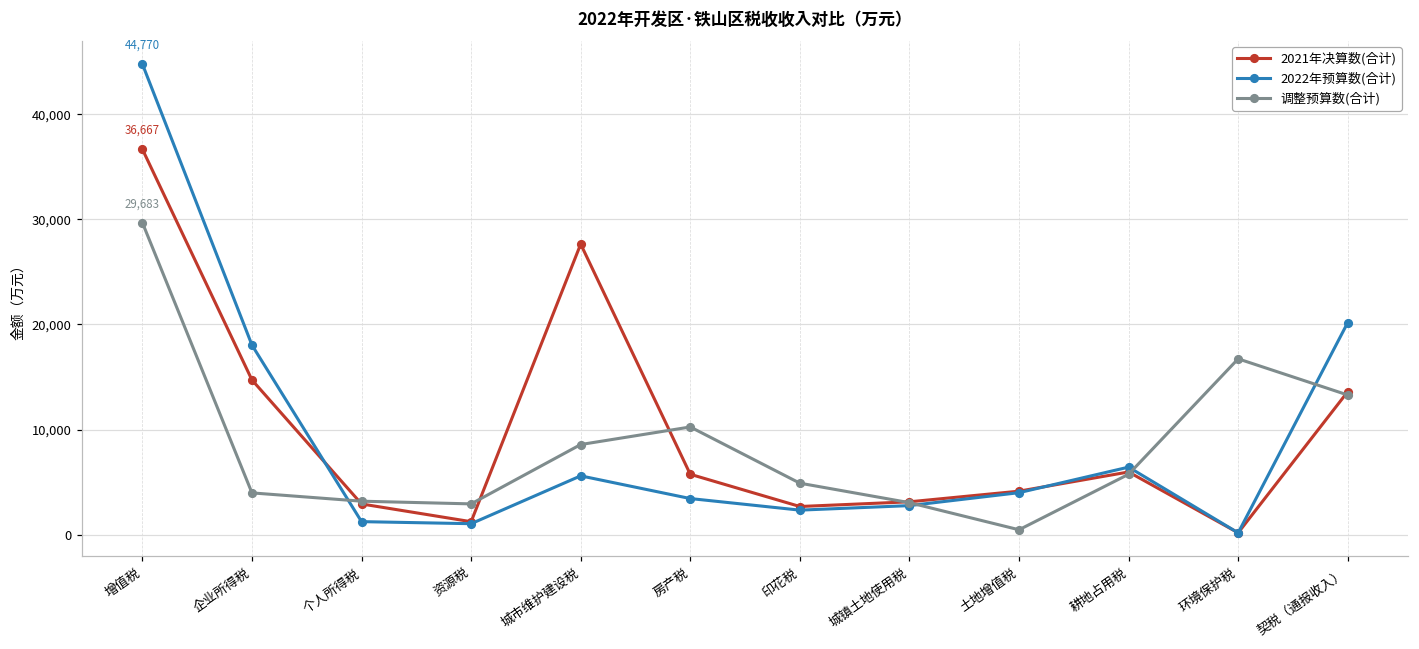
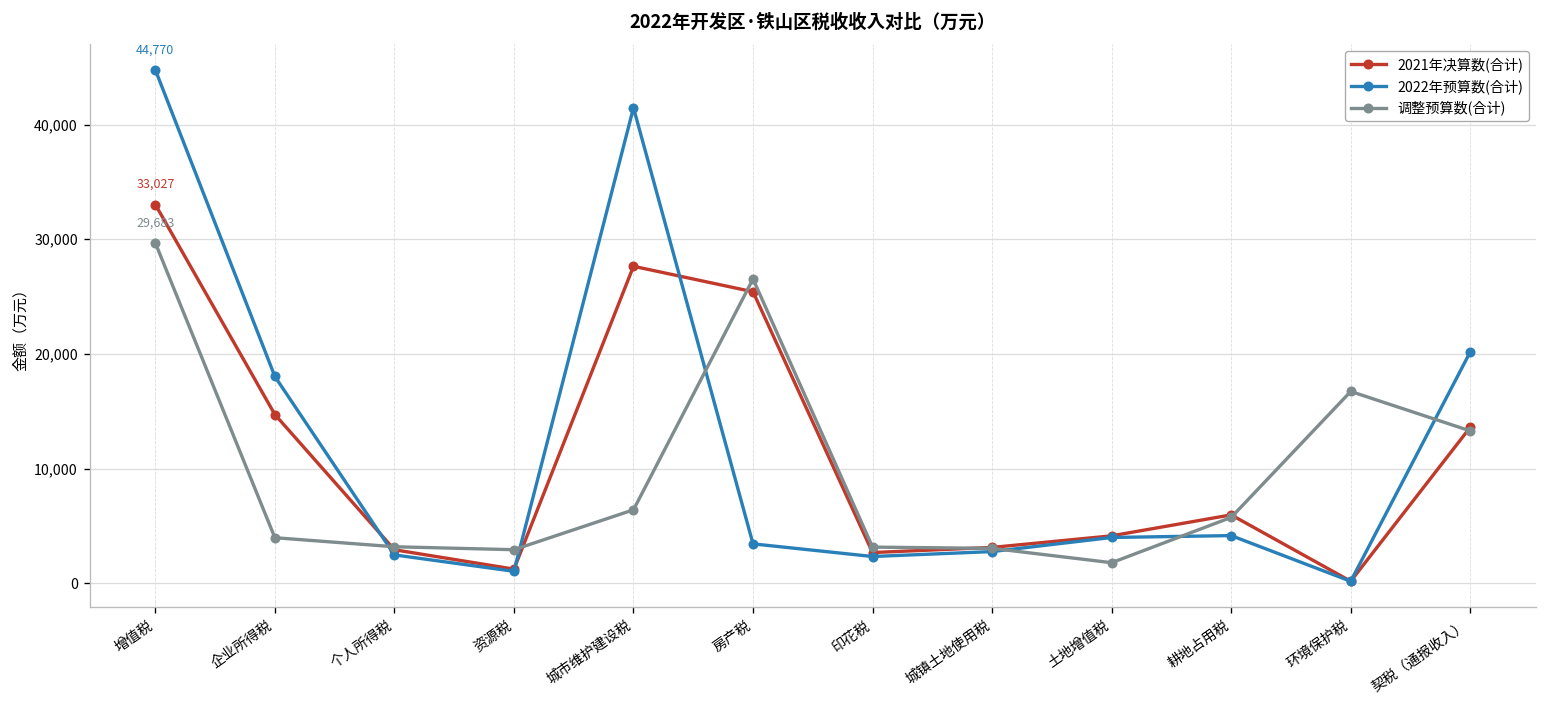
2021年决算数(合计), 增值税: 36,667 -> 33,027
2022年预算数(合计), 个人所得税: 1,000 -> 2,000
2022年预算数(合计), 城市维护建设税: 6,000 -> 41,000
调整预算数(合计), 城市维护建设税: 9,000 -> 6,000
2021年决算数(合计), 房产税: 6,000 -> 25,000
调整预算数(合计), 房产税: 10,000 -> 27,000
调整预算数(合计), 印花税: 5,000 -> 3,000
调整预算数(合计), 土地增值税: 0 -> 2,000
2022年预算数(合计), 耕地占用税: 6,000 -> 4,000
